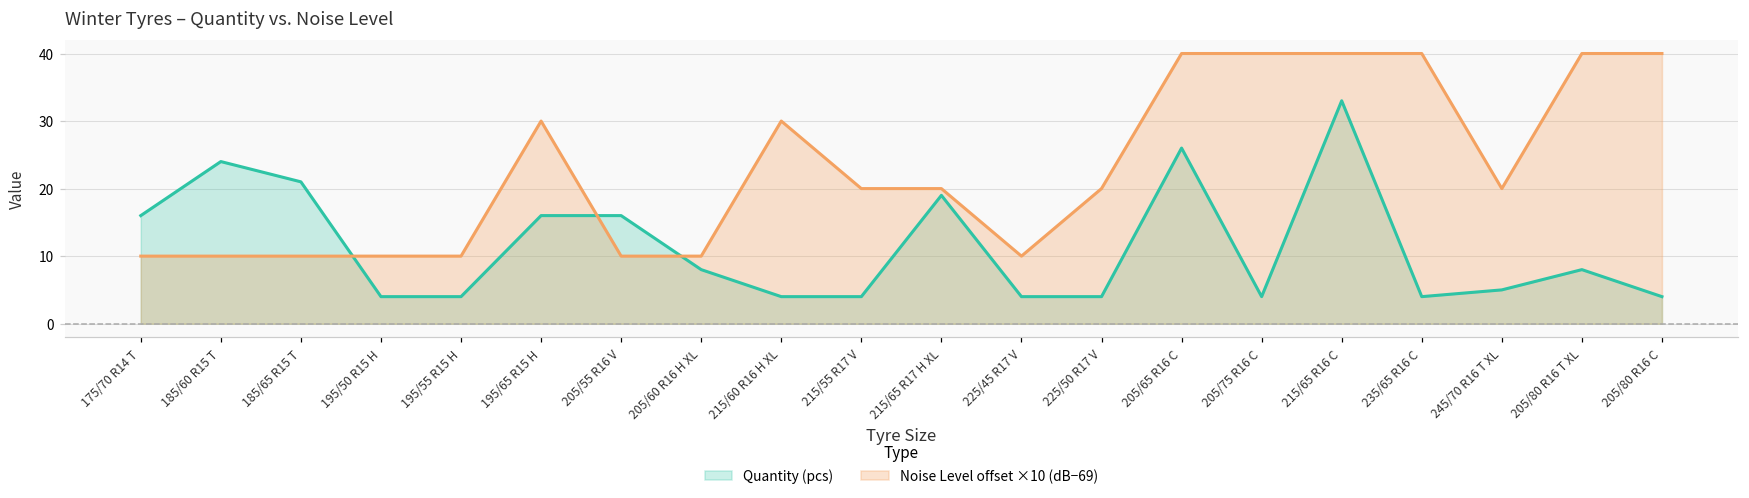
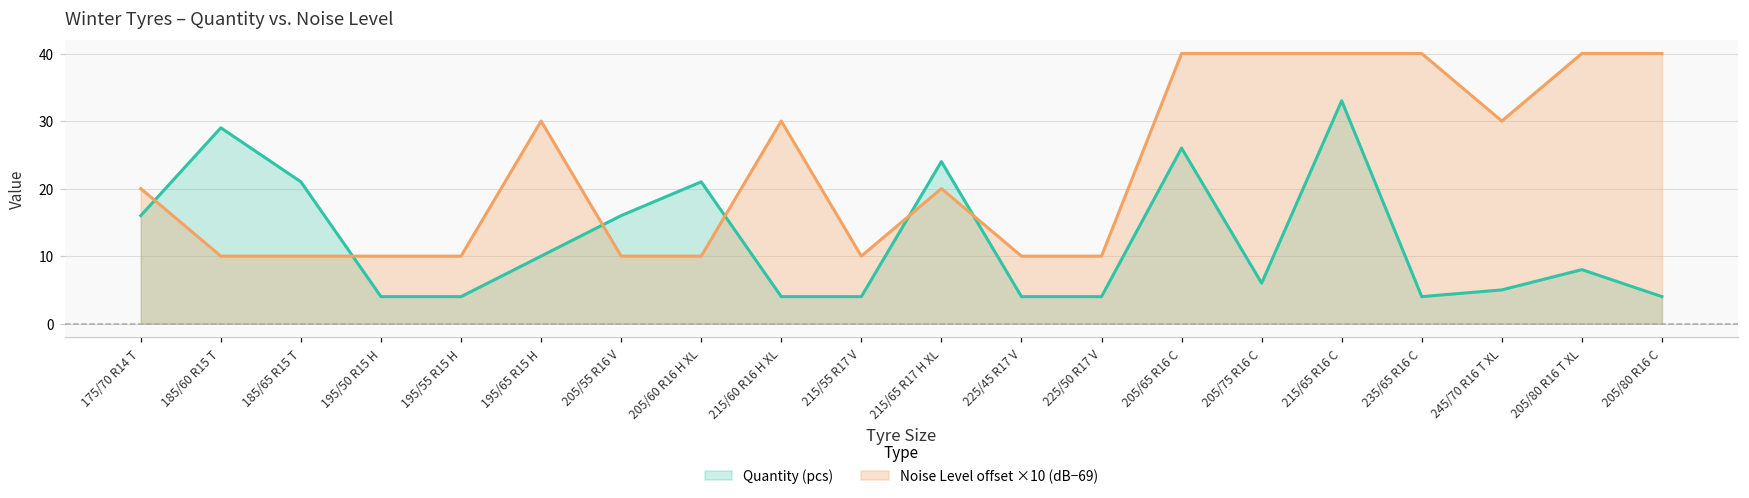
Noise Level offset ×10 (dB−69), 175/70 R14 T: 10 -> 20
Quantity (pcs), 185/60 R15 T: 24 -> 29
Quantity (pcs), 195/65 R15 H: 16 -> 10
Quantity (pcs), 205/60 R16 H XL: 8 -> 21
Noise Level offset ×10 (dB−69), 215/55 R17 V: 20 -> 10
Quantity (pcs), 215/65 R17 H XL: 19 -> 24
Noise Level offset ×10 (dB−69), 225/50 R17 V: 20 -> 10
Quantity (pcs), 205/75 R16 C: 4 -> 6
Noise Level offset ×10 (dB−69), 245/70 R16 T XL: 20 -> 30
